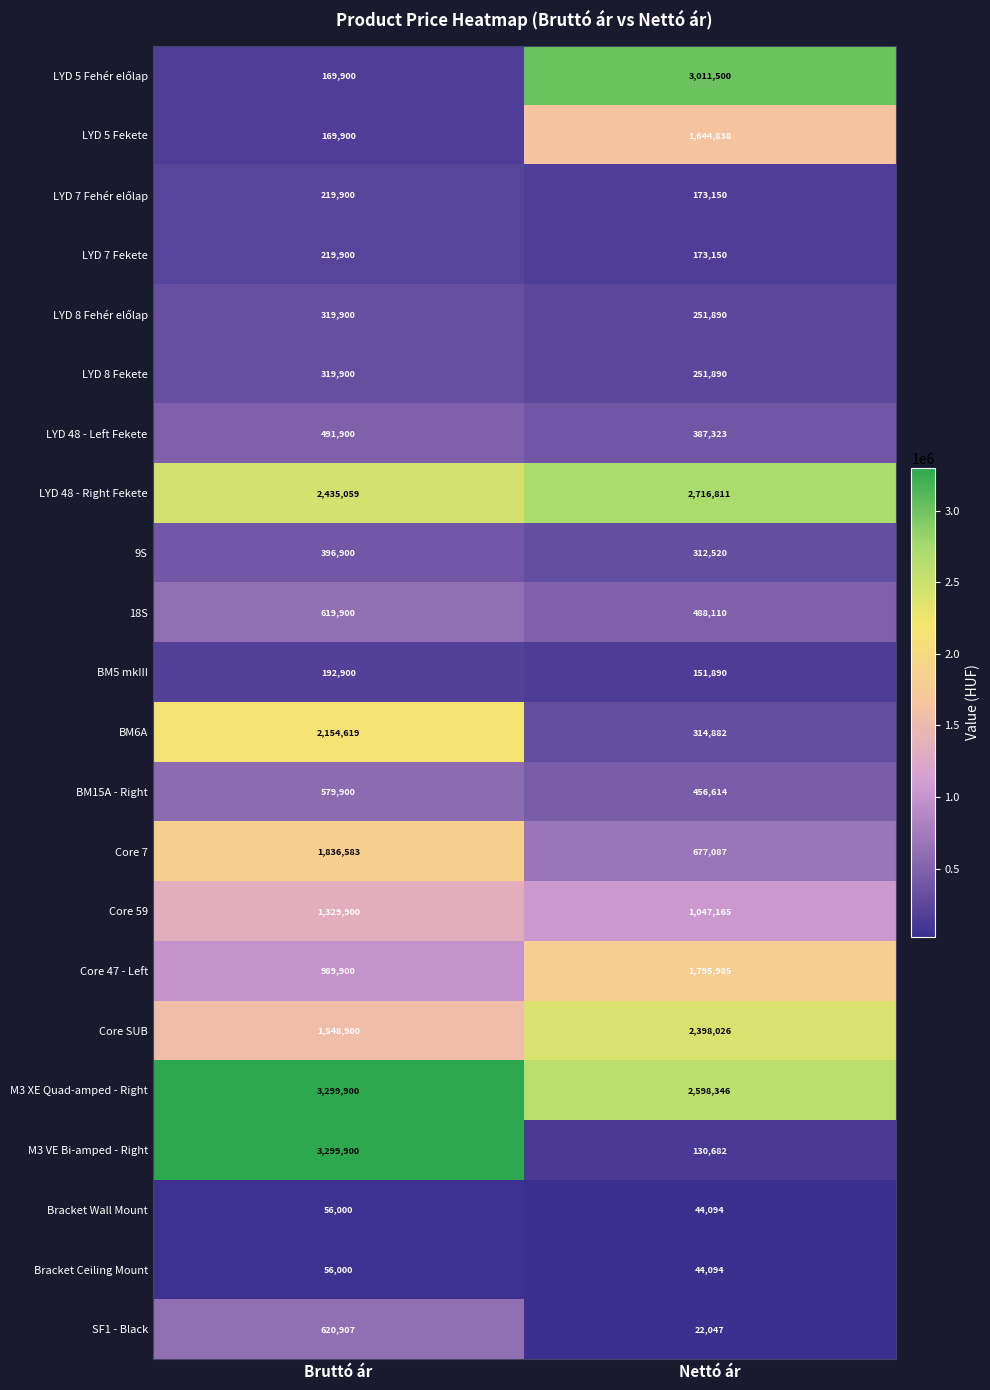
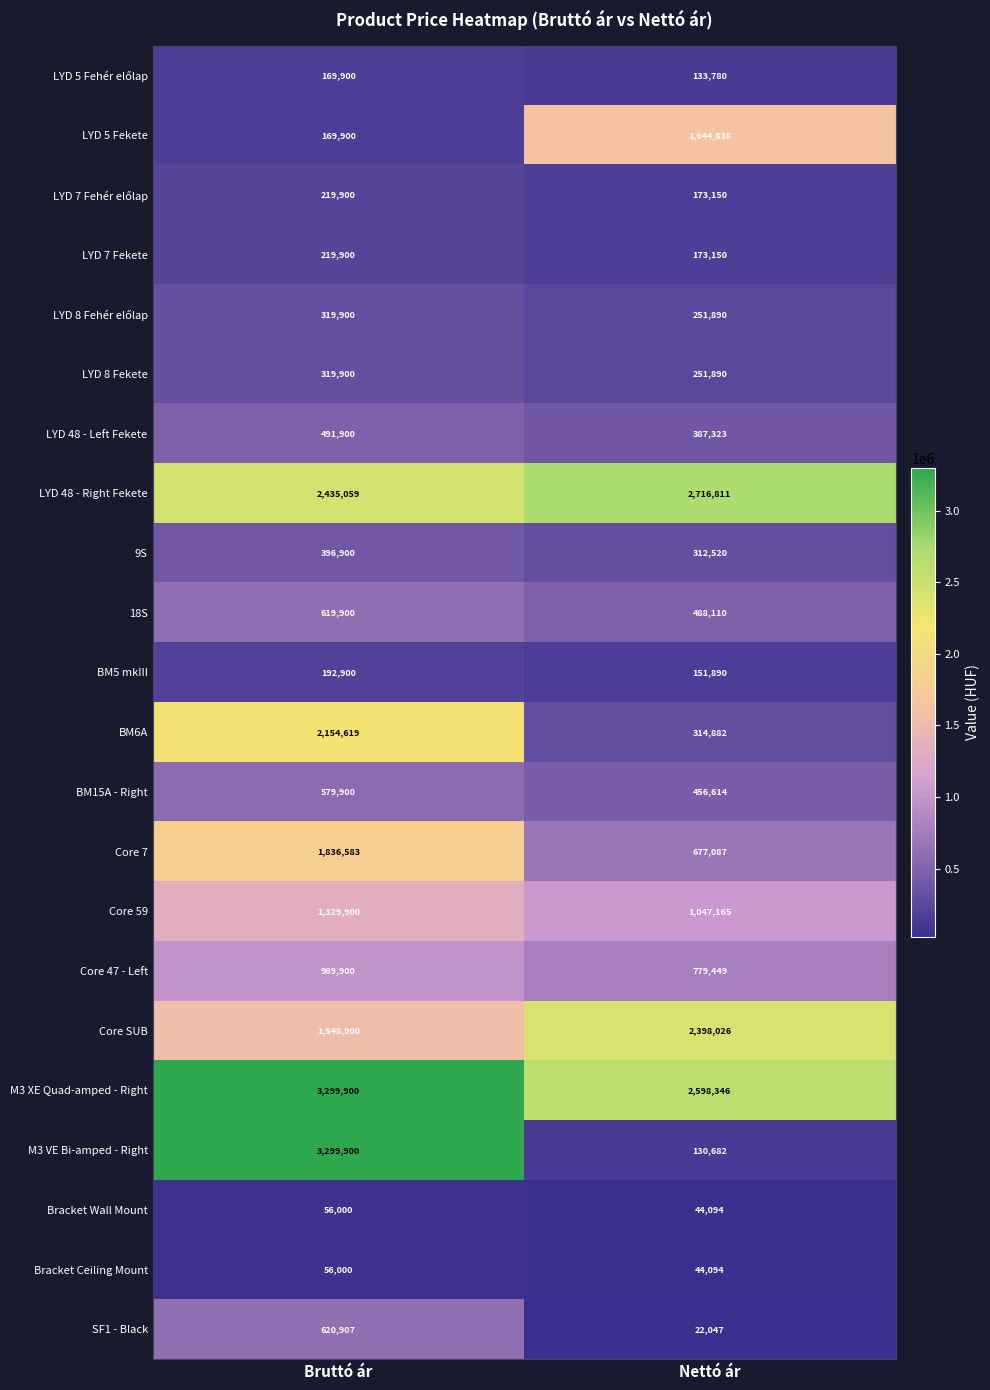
LYD 5 Fehér előlap, Nettó ár: 3,011,500 -> 133,780
Core 47 - Left, Nettó ár: 1,795,985 -> 779,449
